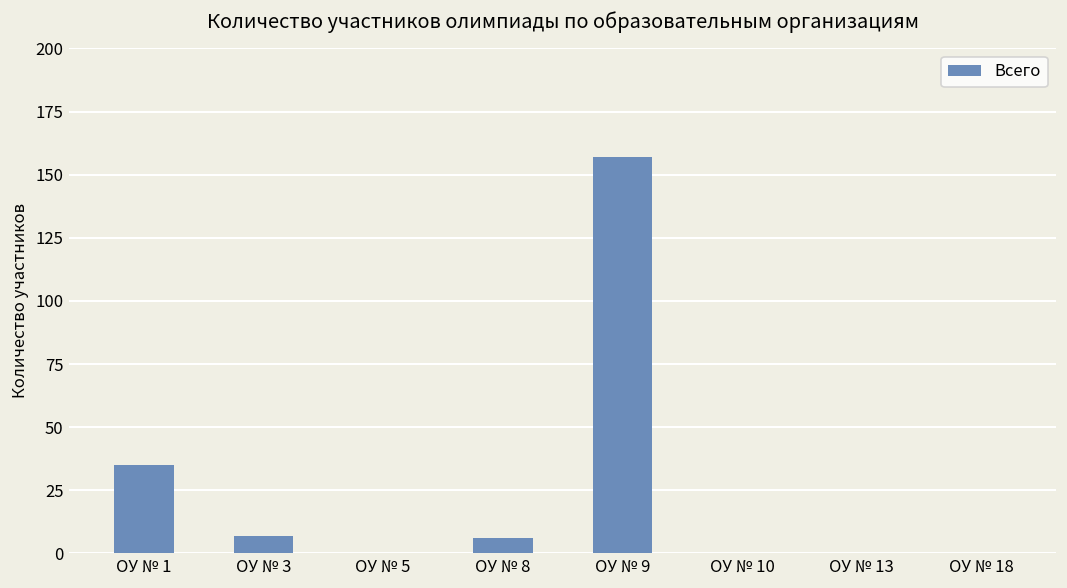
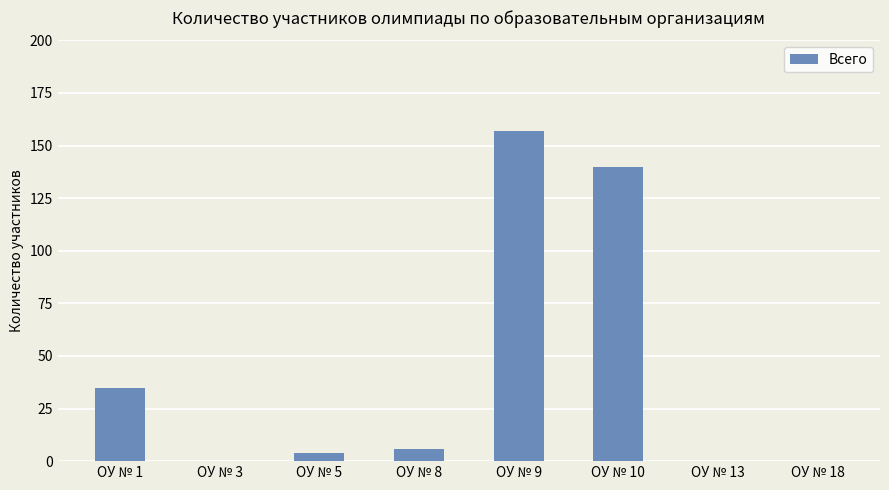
ОУ № 3: 7 -> 0
ОУ № 5: 0 -> 4
ОУ № 10: 0 -> 140
